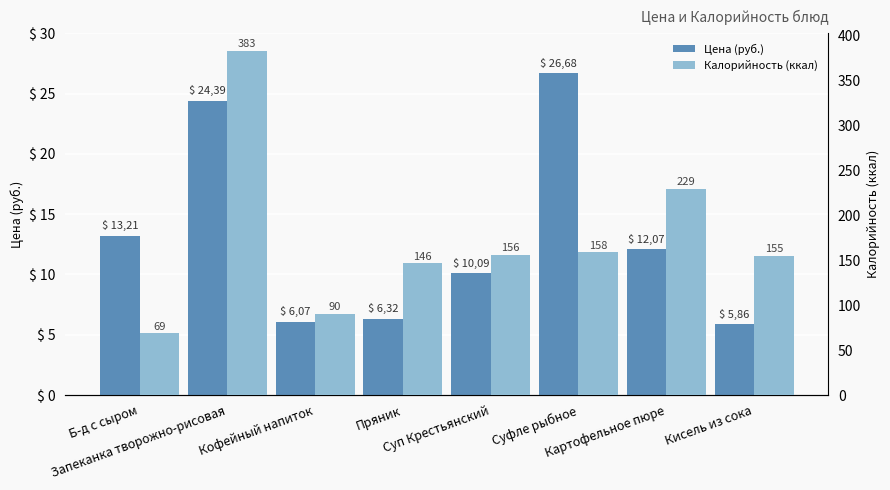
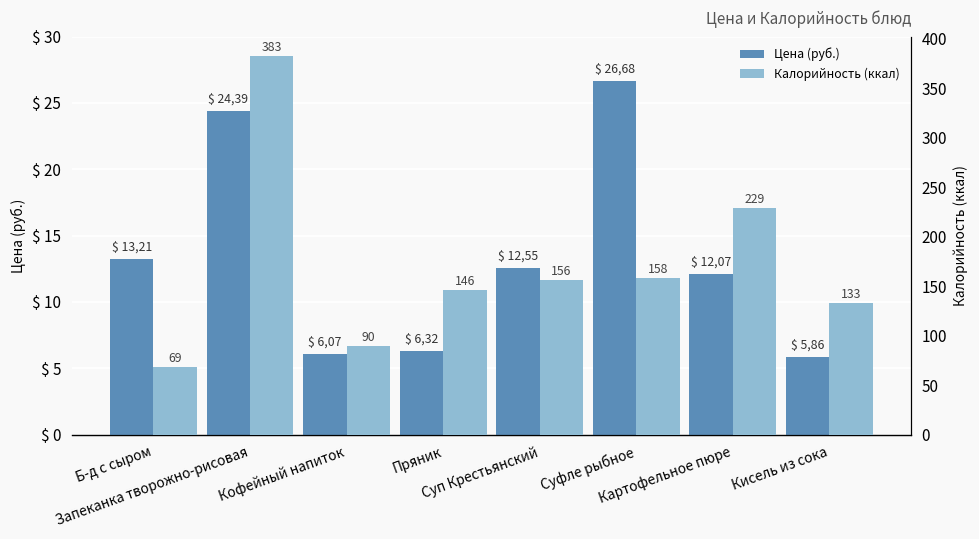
Цена (руб.), Суп Крестьянский: 10,09 -> 12,55
Калорийность (ккал), Кисель из сока: 155 -> 133
